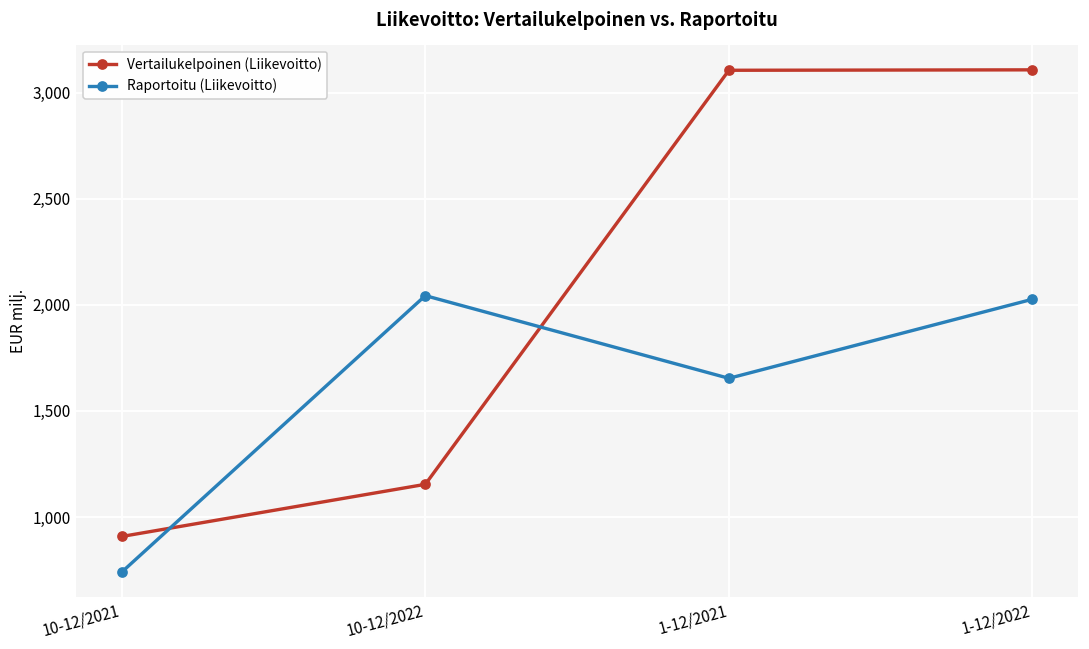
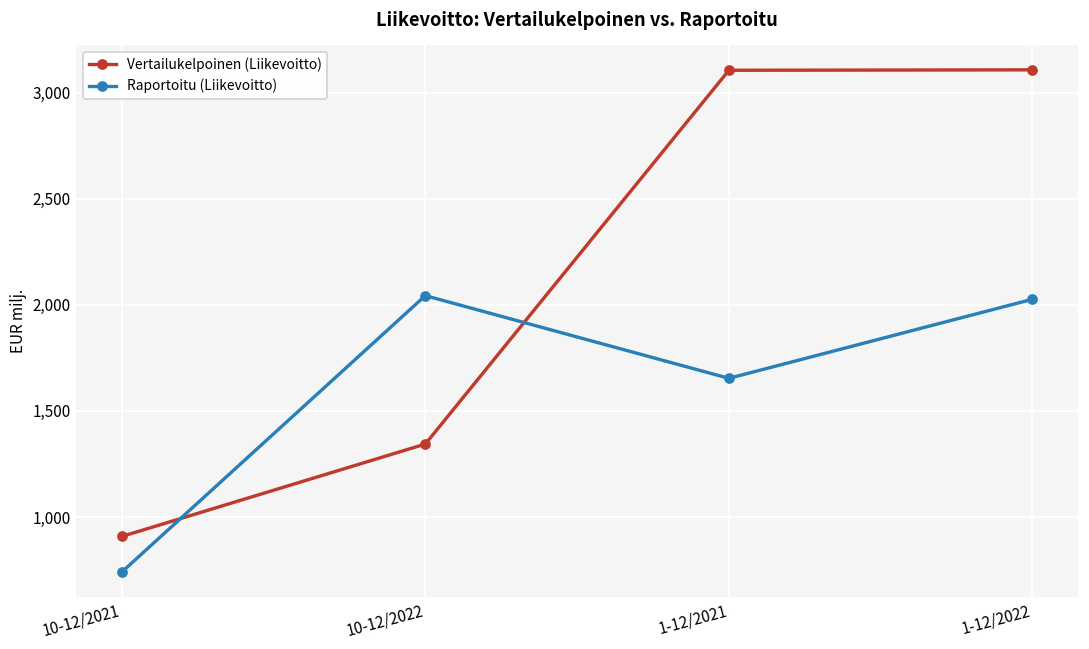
Vertailukelpoinen (Liikevoitto), 10-12/2022: 1,150 -> 1,340
